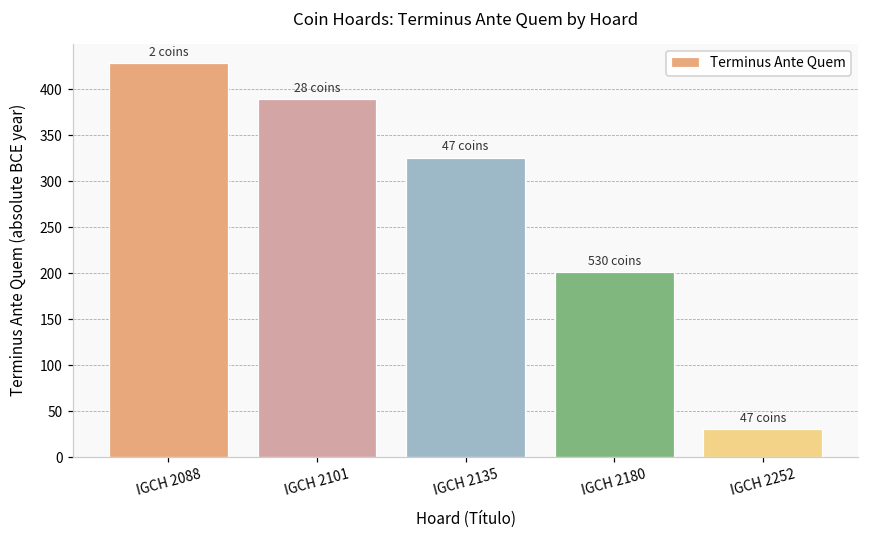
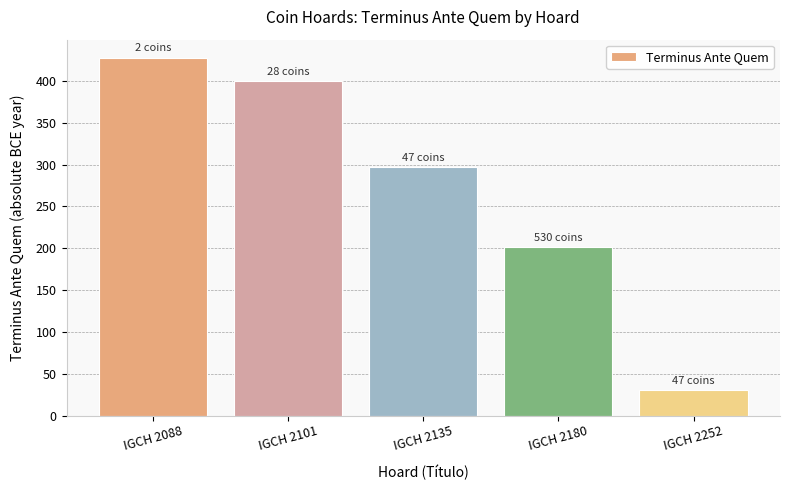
IGCH 2101: 390 -> 400
IGCH 2135: 330 -> 300
